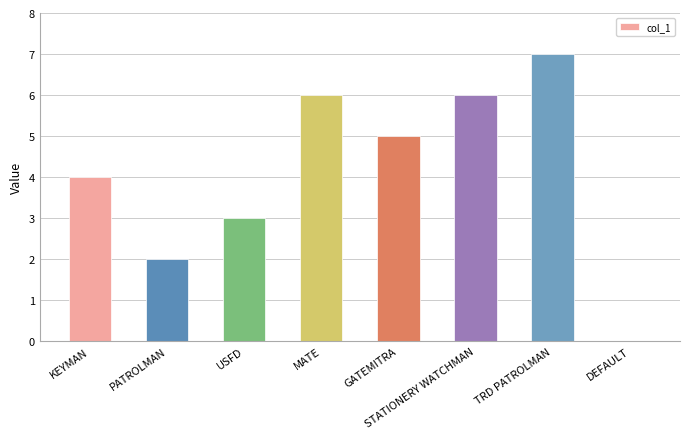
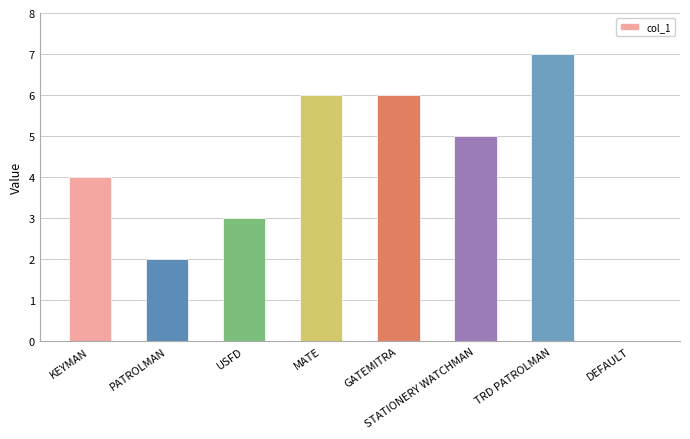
GATEMITRA: 5 -> 6
STATIONERY WATCHMAN: 6 -> 5
